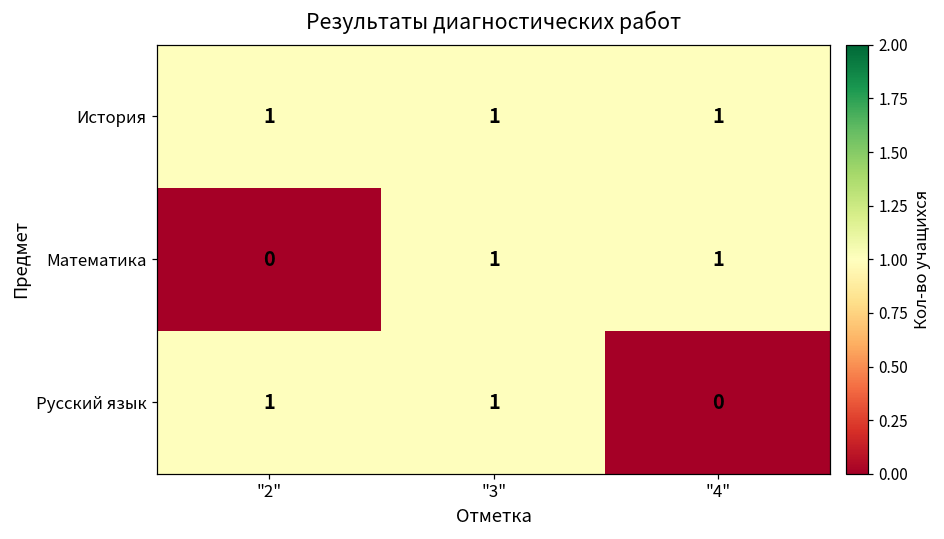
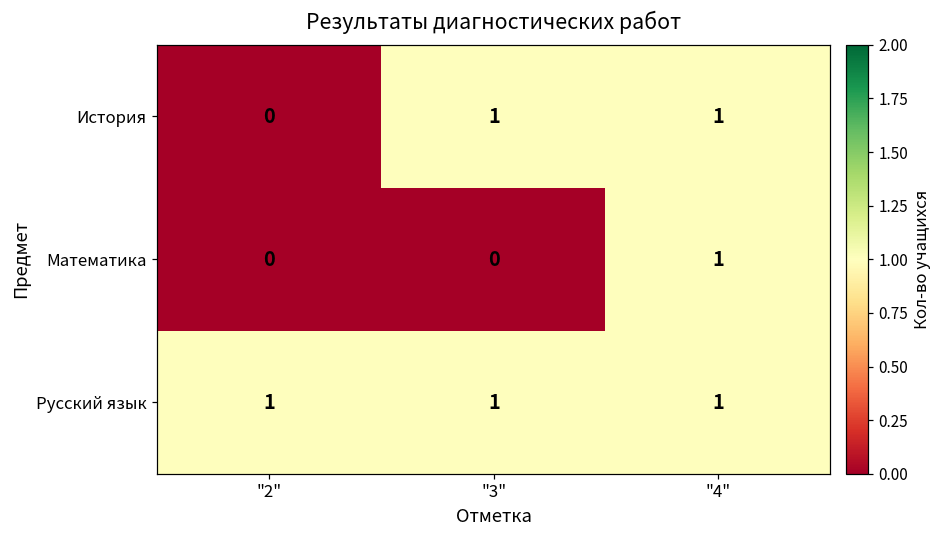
История, "2": 1 -> 0
Математика, "3": 1 -> 0
Русский язык, "4": 0 -> 1
